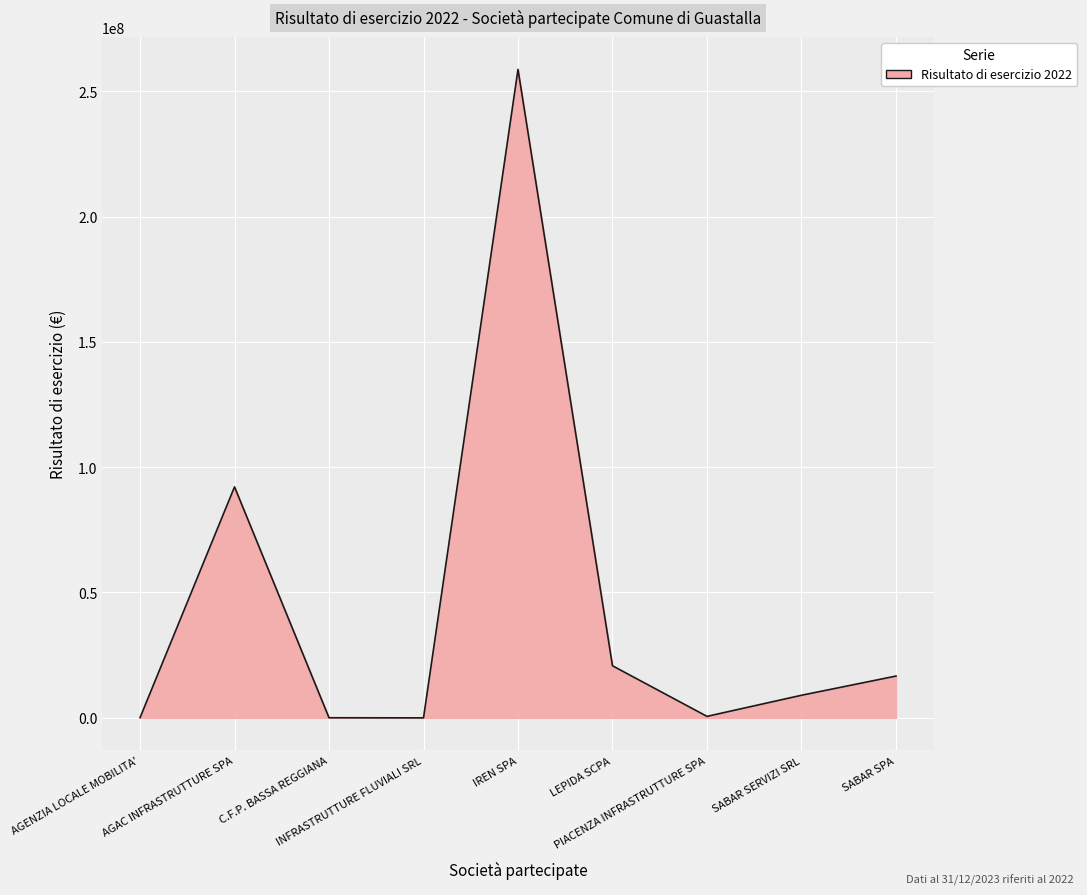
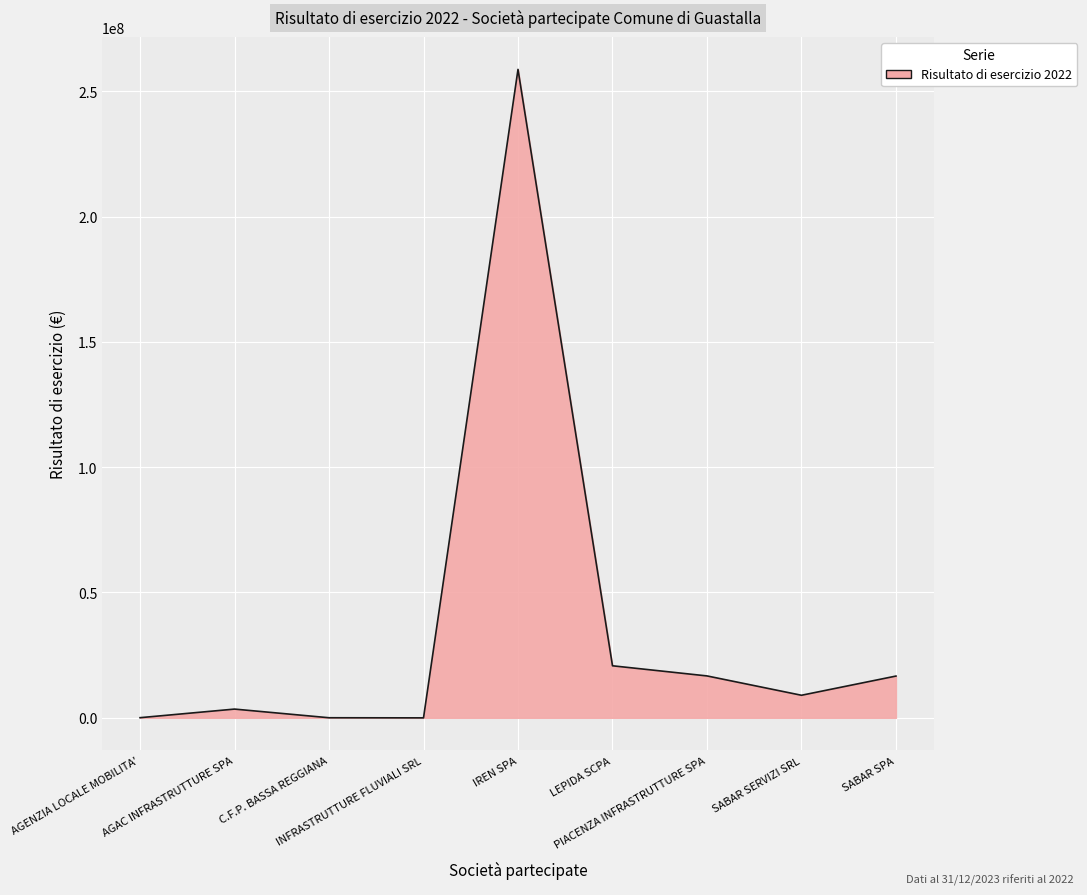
AGAC INFRASTRUTTURE SPA: 92000000 -> 3000000
PIACENZA INFRASTRUTTURE SPA: 1000000 -> 17000000
